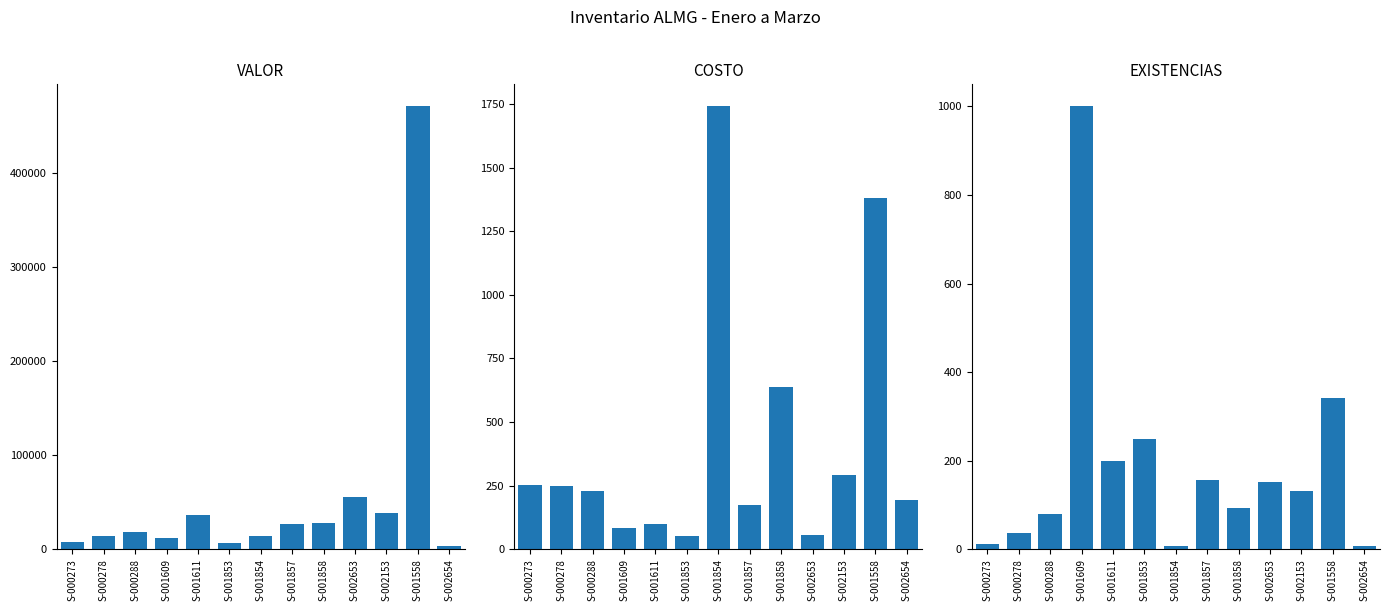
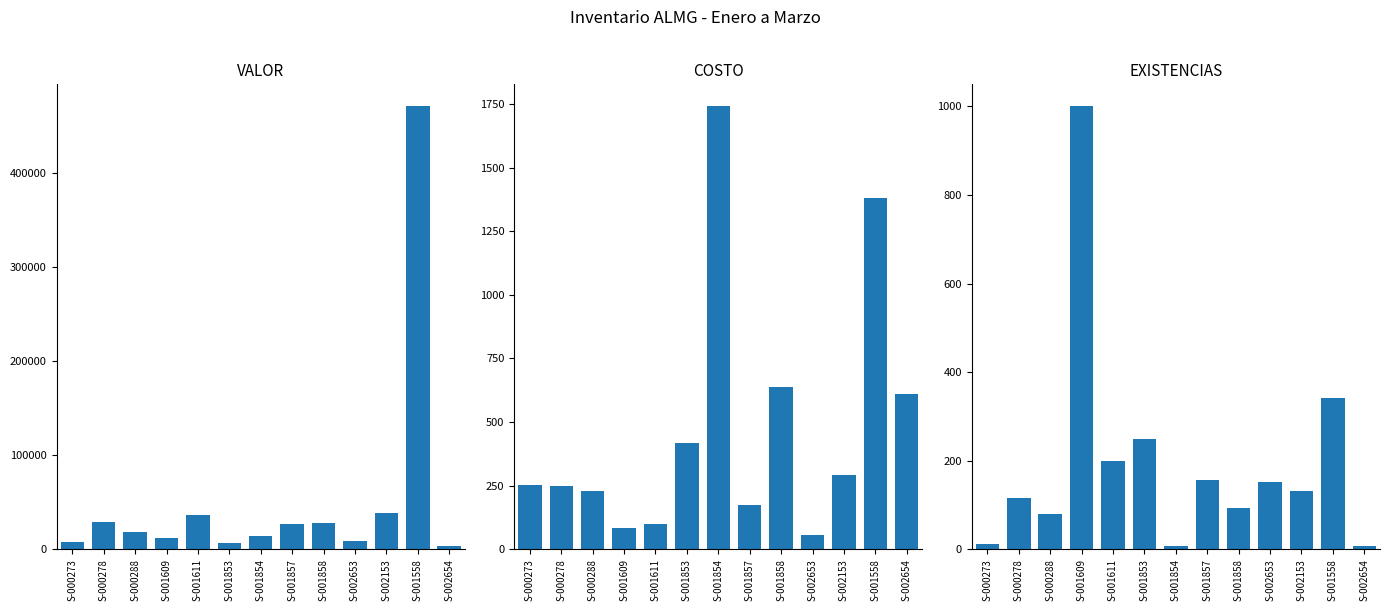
VALOR, S-000278: 10000 -> 30000
VALOR, S-002653: 60000 -> 10000
COSTO, S-001853: 50 -> 420
COSTO, S-002654: 190 -> 610
EXISTENCIAS, S-000278: 40 -> 120
